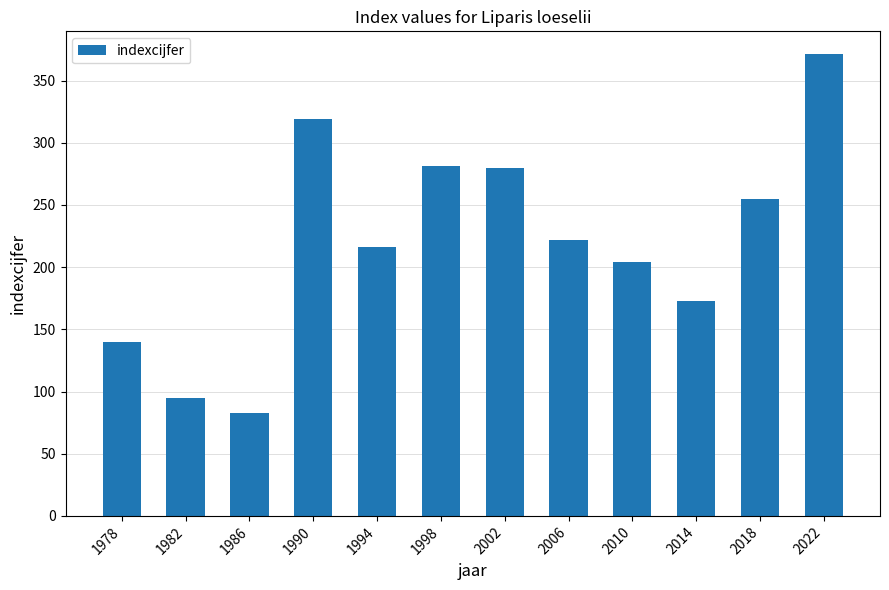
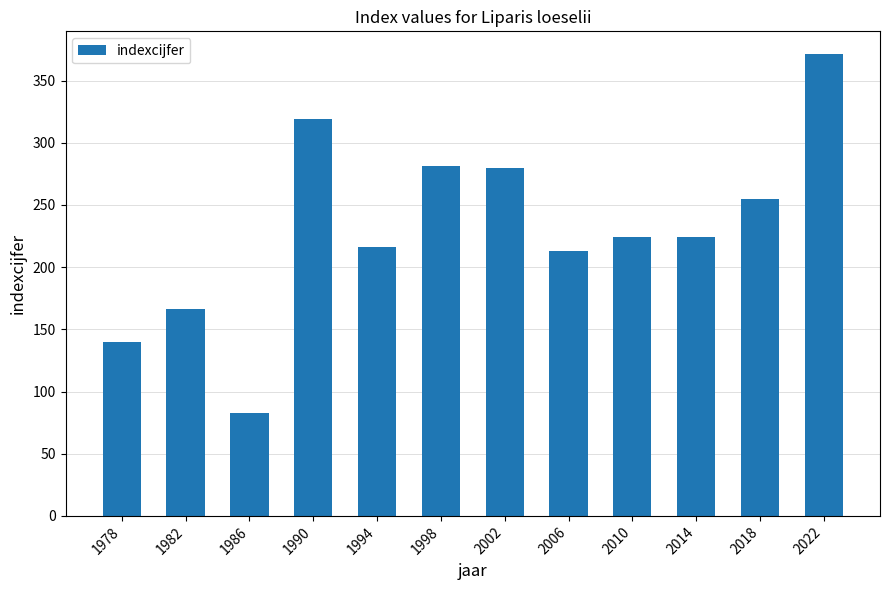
1982: 95 -> 166
2006: 222 -> 213
2010: 204 -> 224
2014: 173 -> 224
